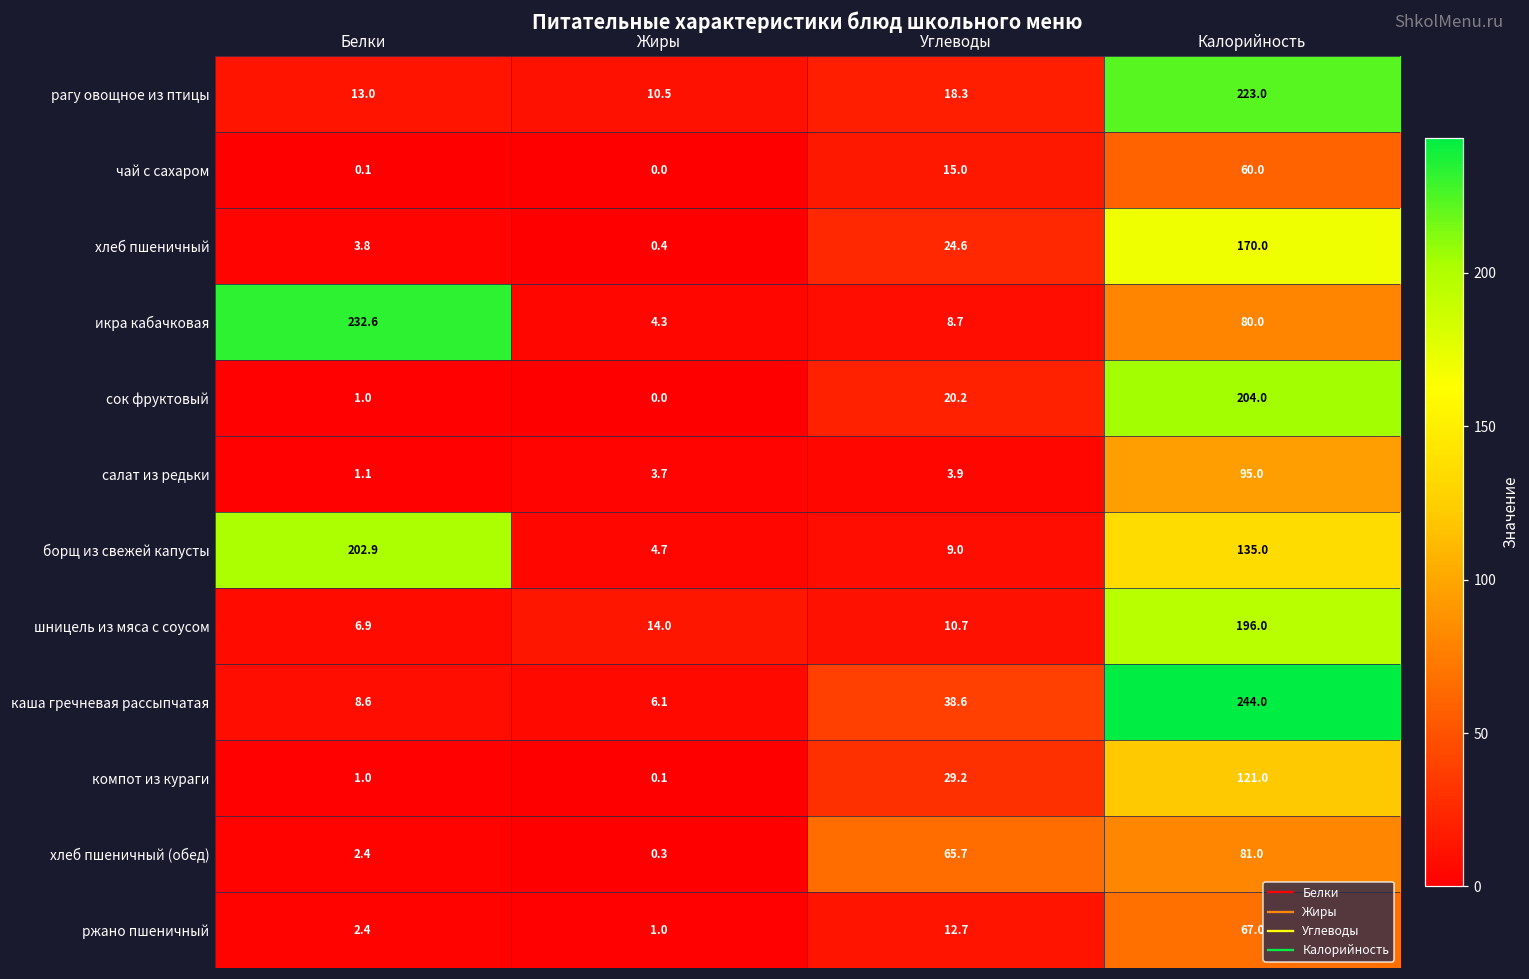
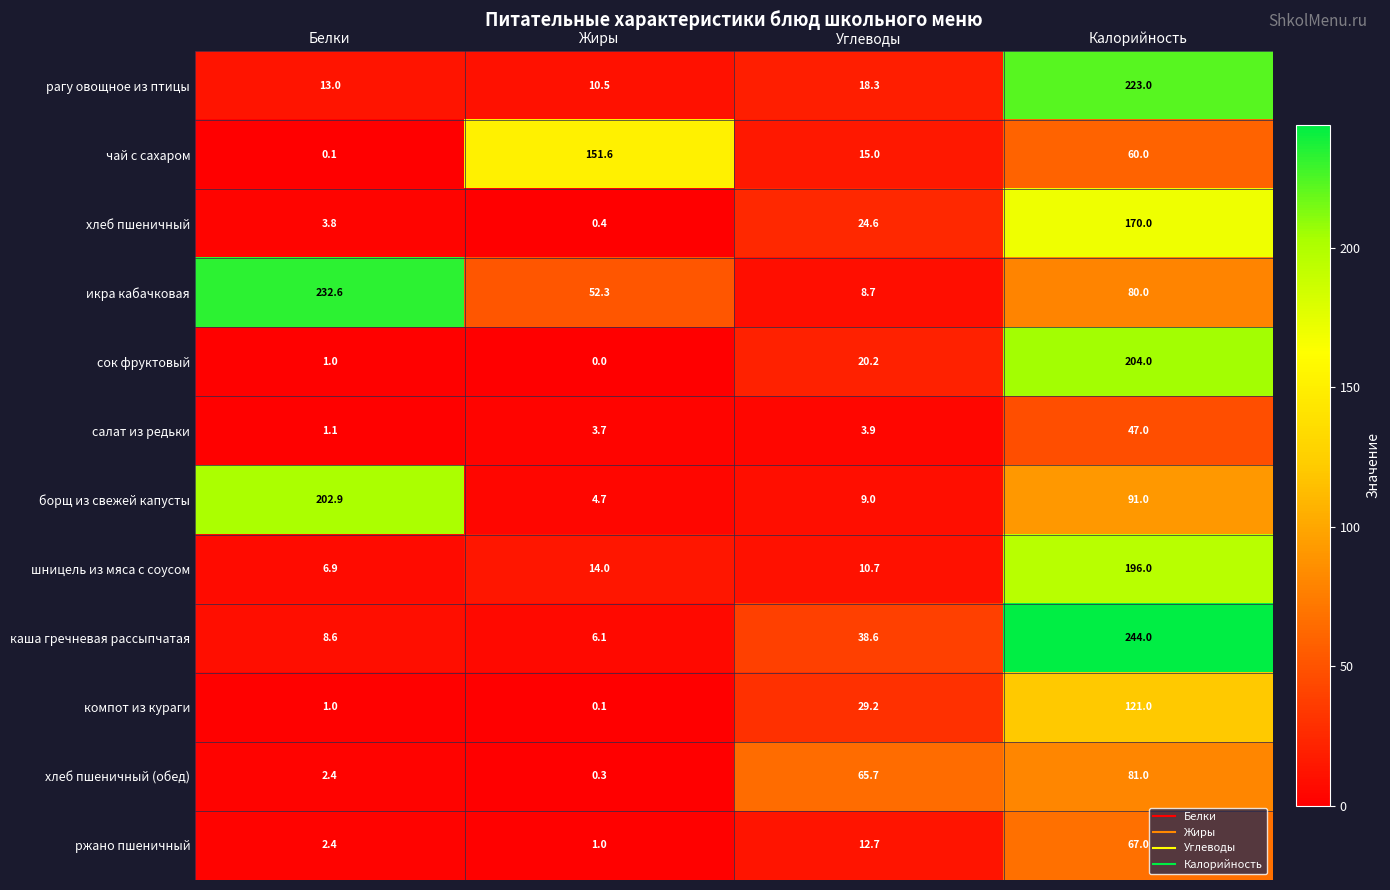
чай с сахаром, Жиры: 0.0 -> 151.6
икра кабачковая, Жиры: 4.3 -> 52.3
салат из редьки, Калорийность: 95.0 -> 47.0
борщ из свежей капусты, Калорийность: 135.0 -> 91.0
